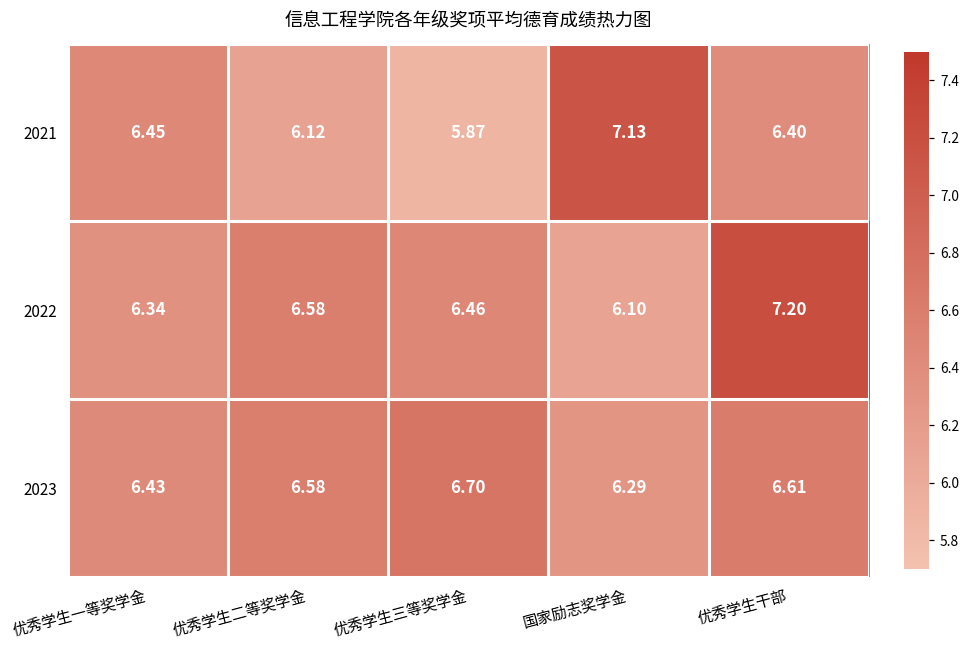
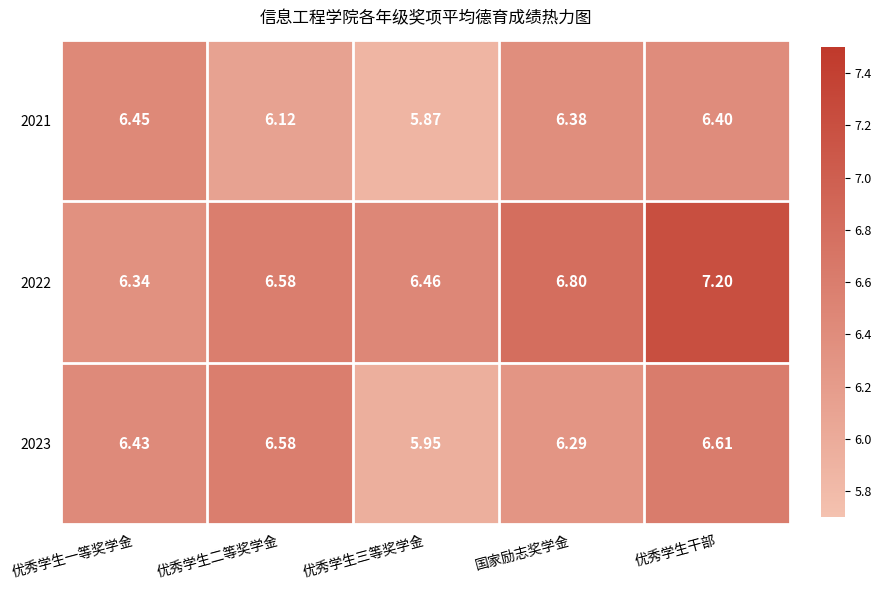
2021, 国家励志奖学金: 7.13 -> 6.38
2022, 国家励志奖学金: 6.10 -> 6.80
2023, 优秀学生三等奖学金: 6.70 -> 5.95
